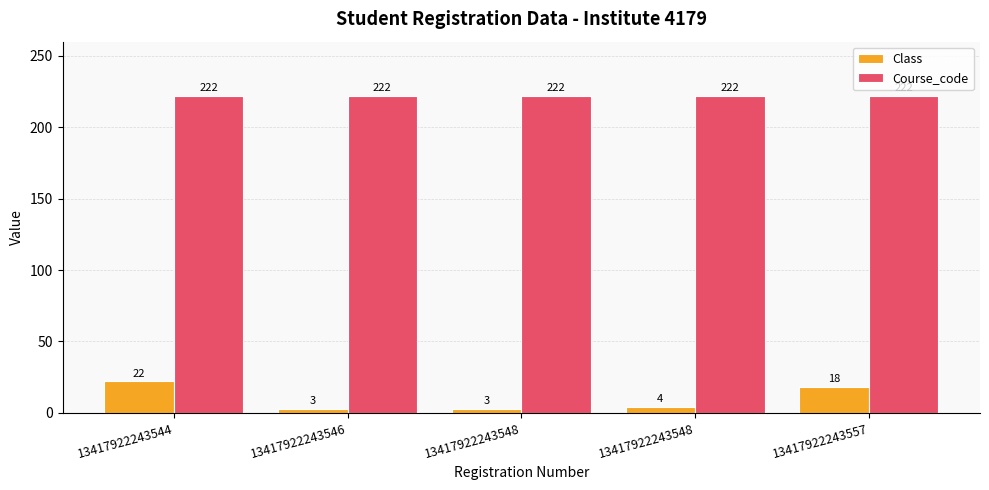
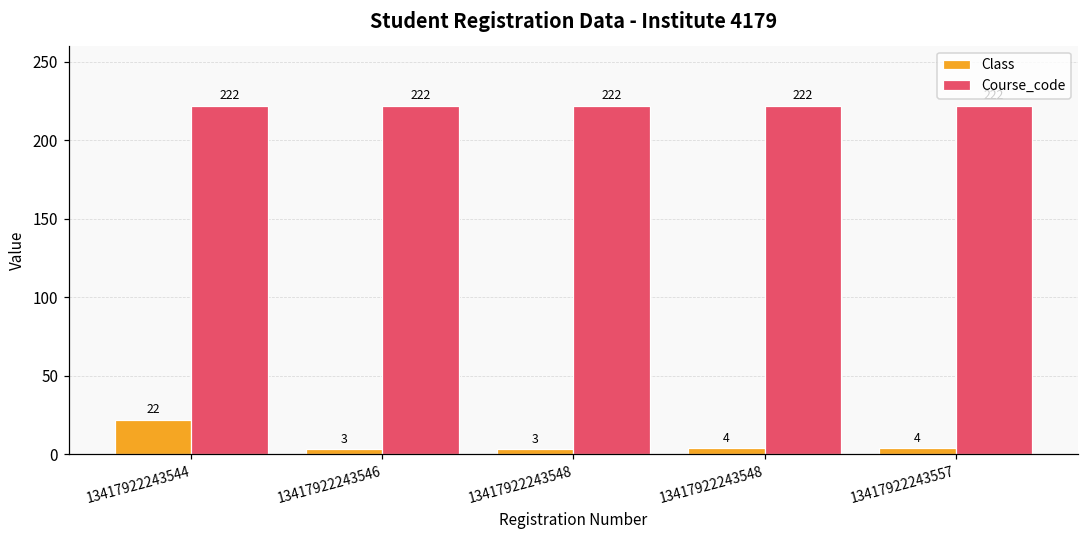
Class, 13417922243557: 18 -> 4
